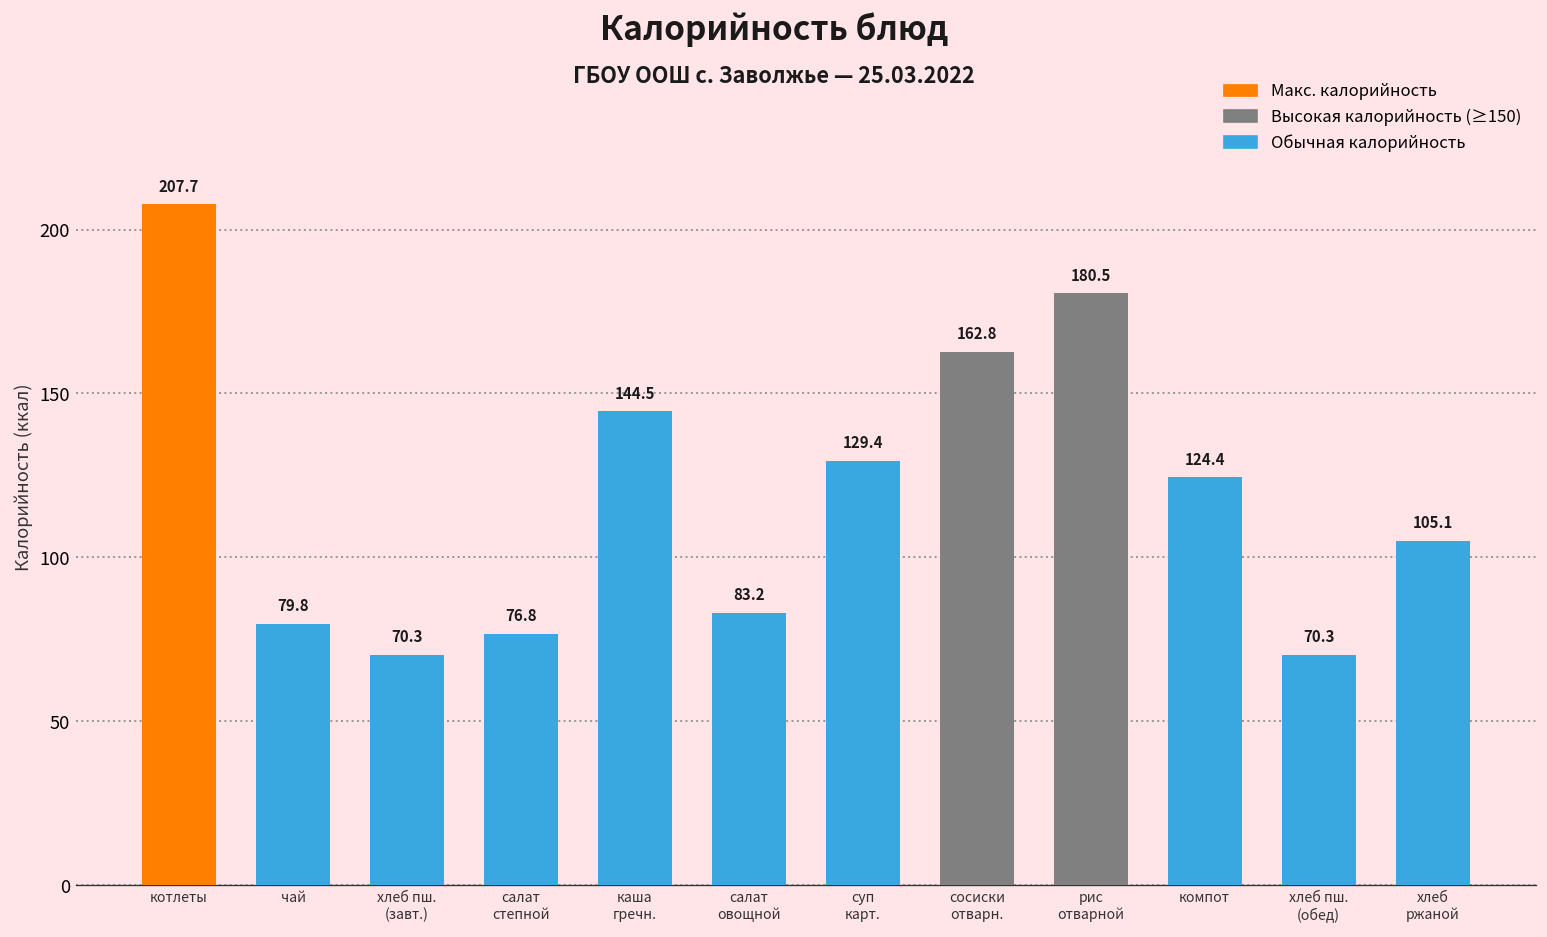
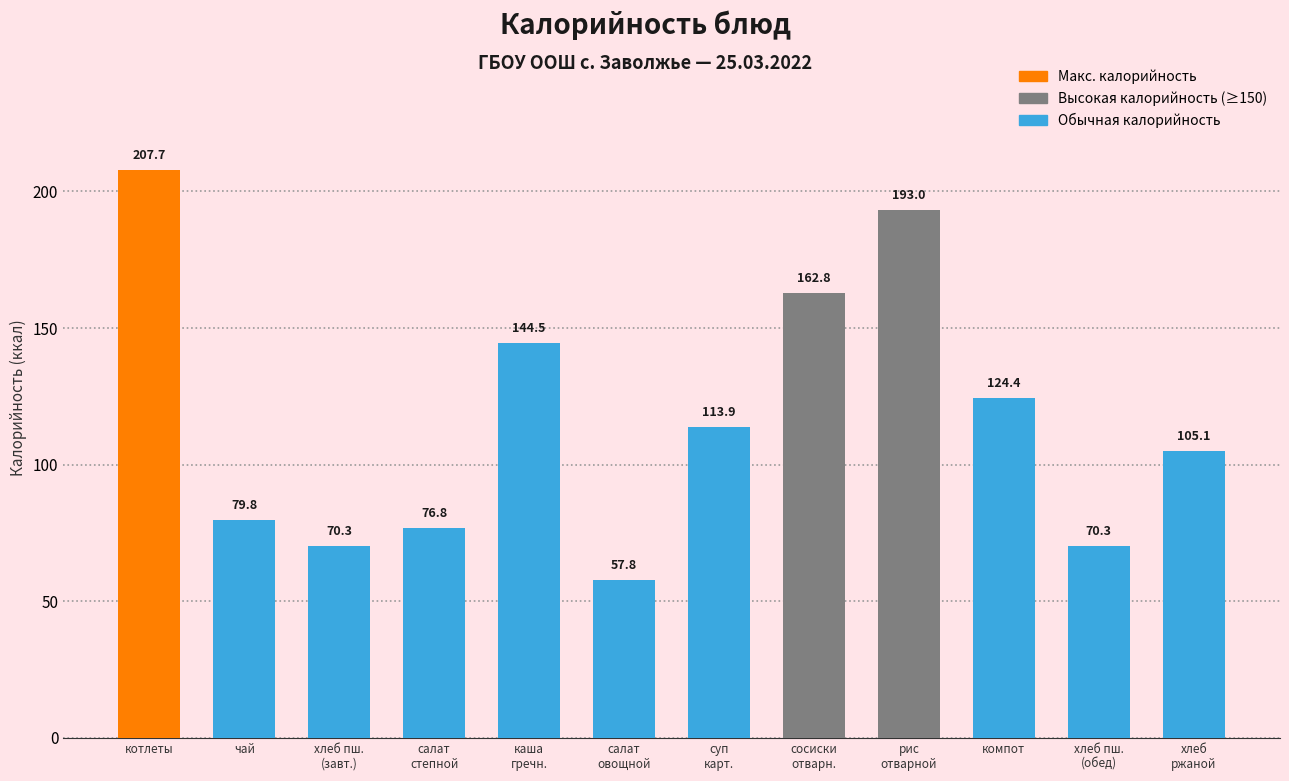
салат овощной: 83.2 -> 57.8
суп карт.: 129.4 -> 113.9
рис отварной: 180.5 -> 193.0
